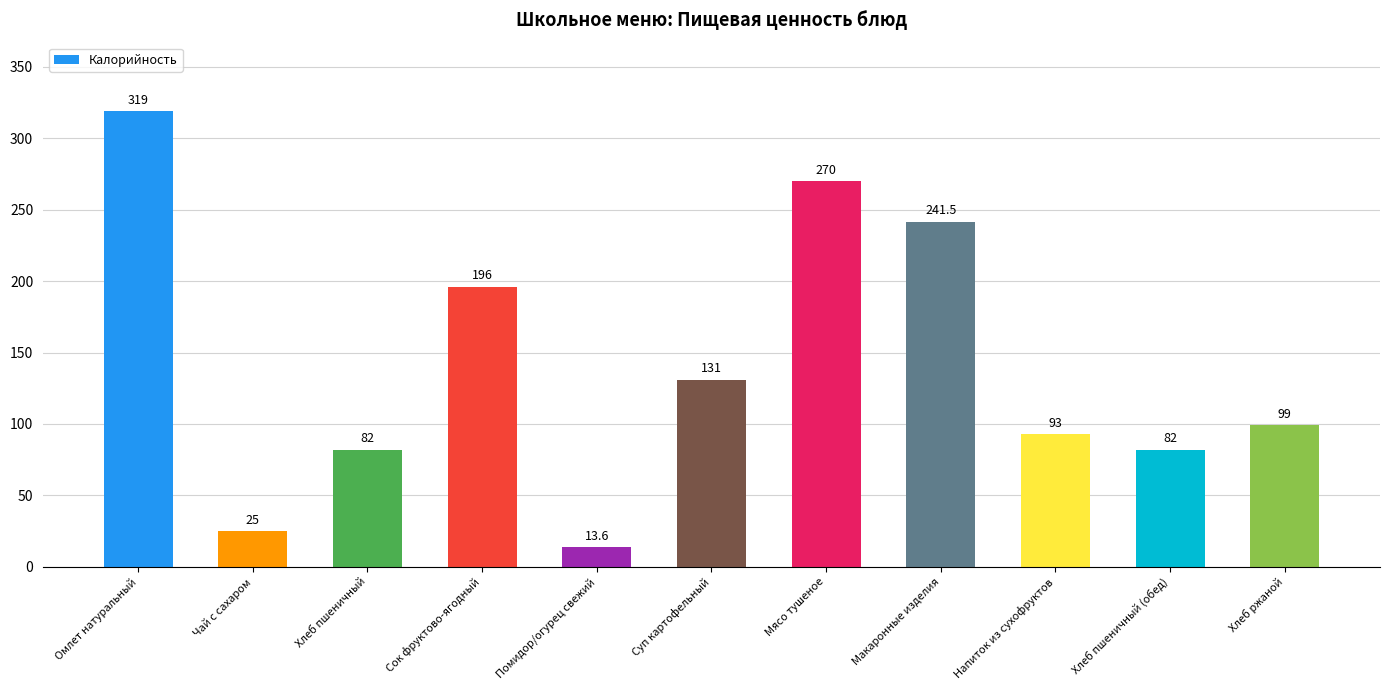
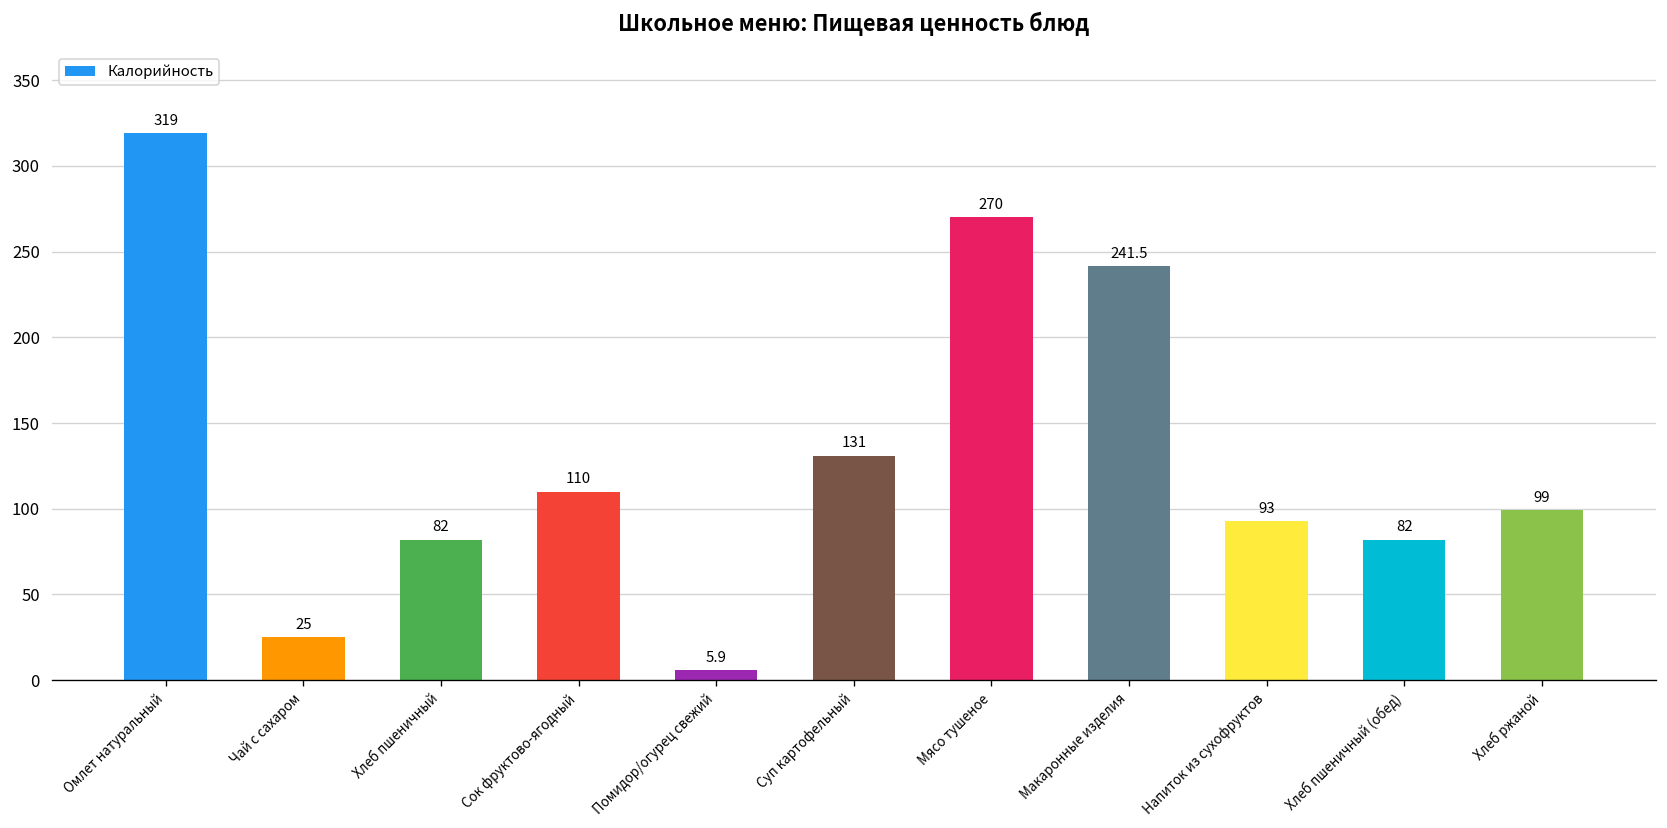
Сок фруктово-ягодный: 196 -> 110
Помидор/огурец свежий: 13.6 -> 5.9
